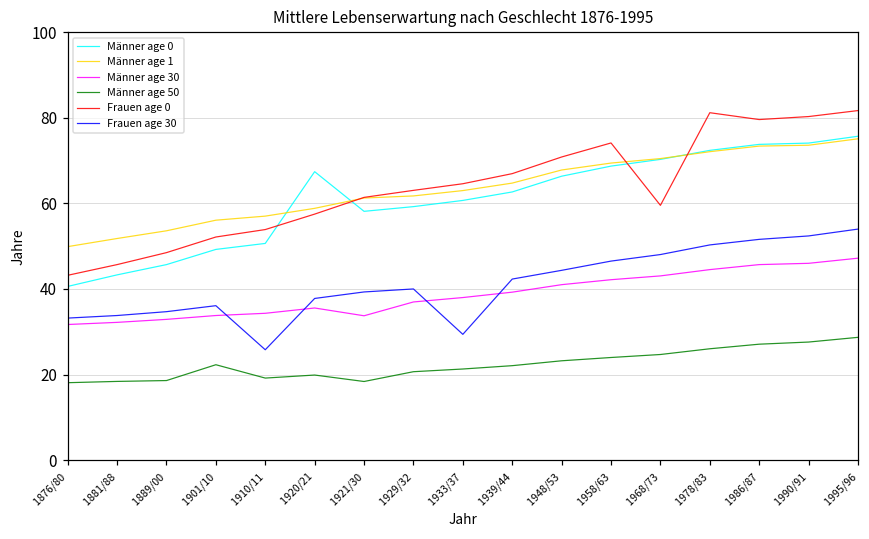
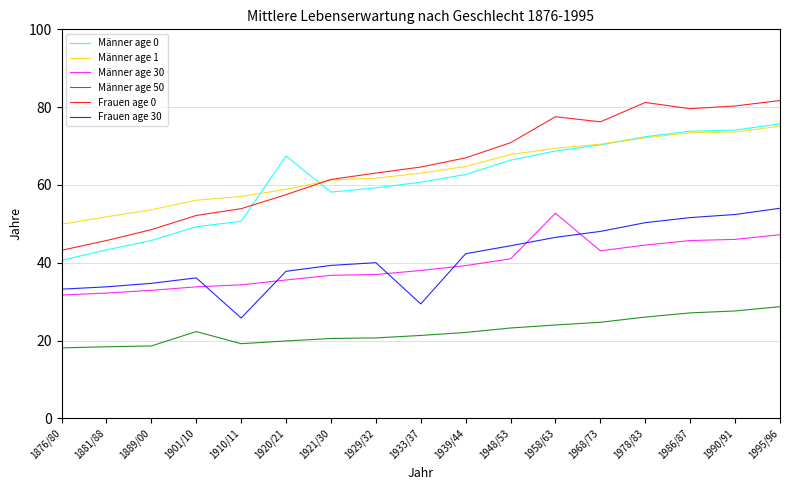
Männer age 30, 1921/30: 34 -> 37
Männer age 50, 1921/30: 18 -> 21
Männer age 30, 1958/63: 42 -> 53
Frauen age 0, 1958/63: 74 -> 78
Frauen age 0, 1968/73: 60 -> 76
